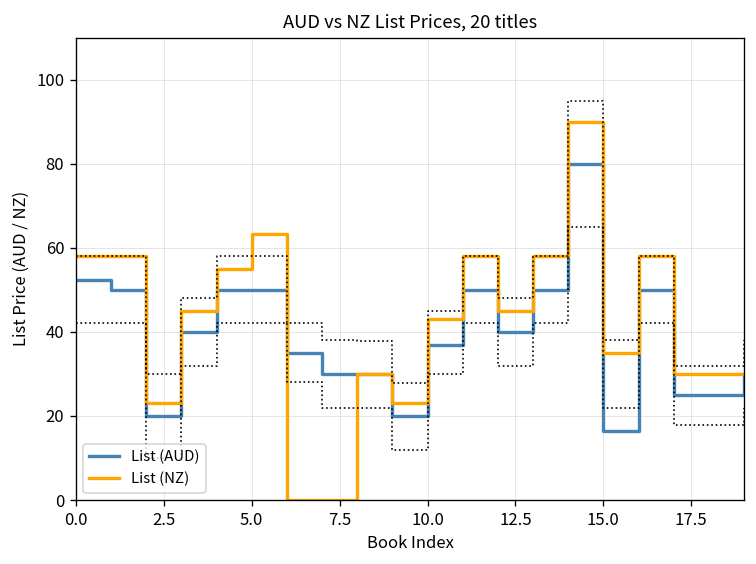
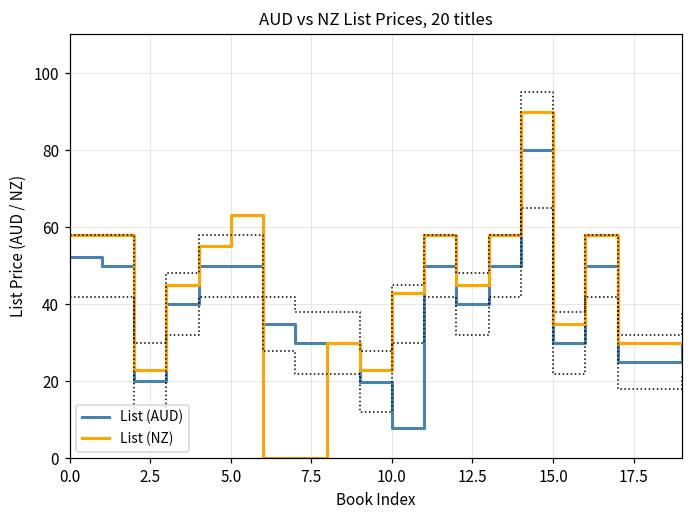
List (AUD), 10.0: 37 -> 8
List (AUD), 15.0: 16 -> 30
